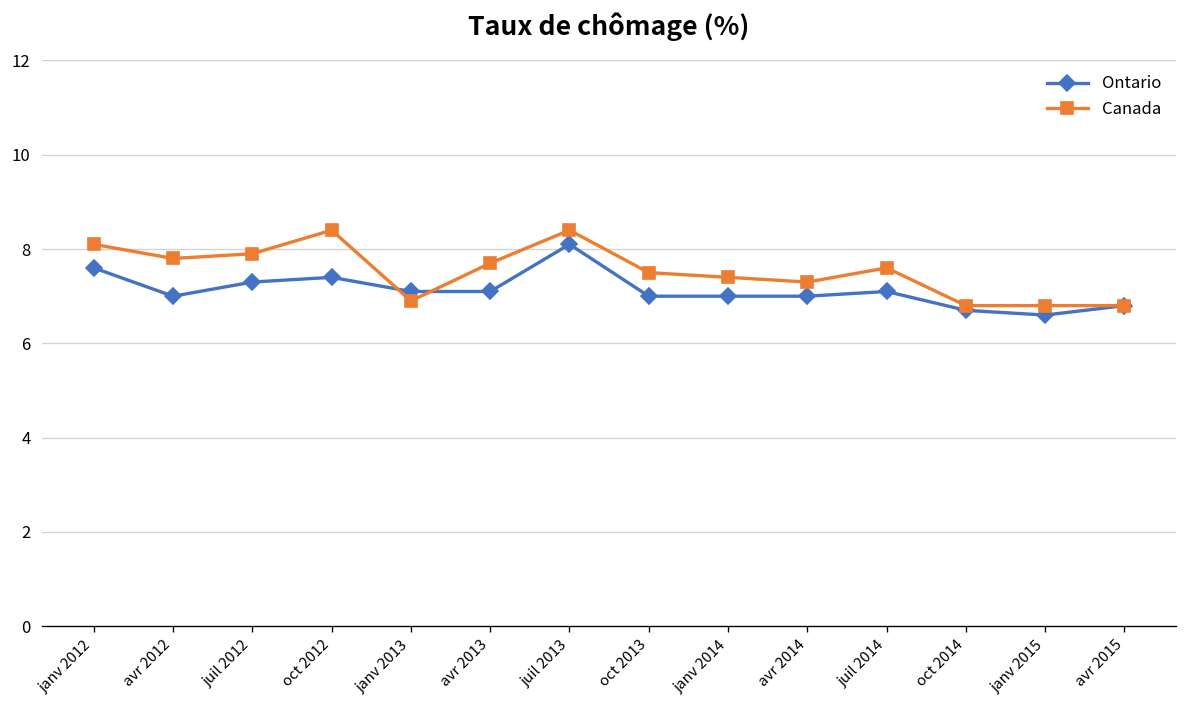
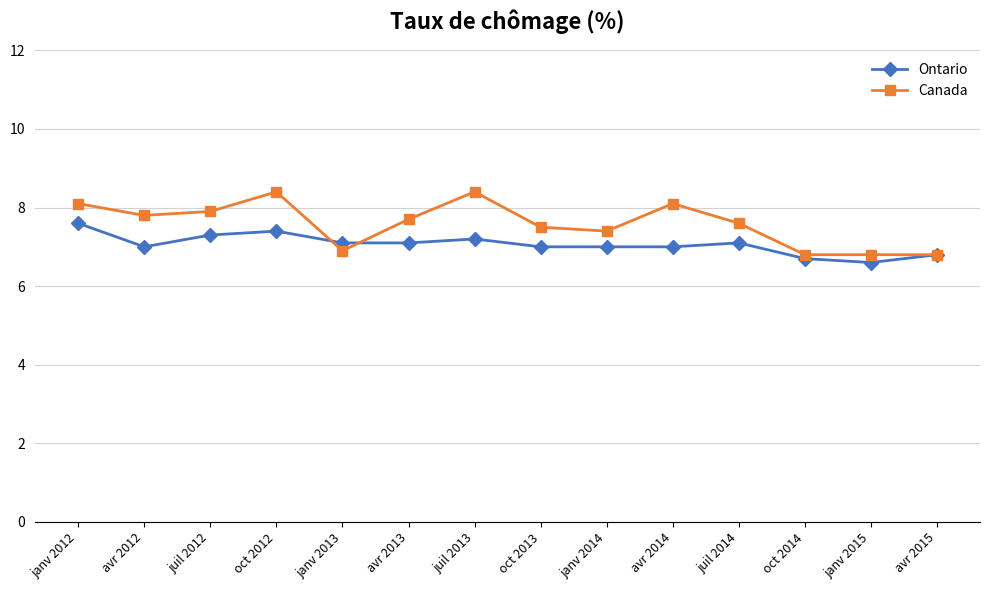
Ontario, juil 2013: 8.1 -> 7.2
Canada, avr 2014: 7.3 -> 8.1
